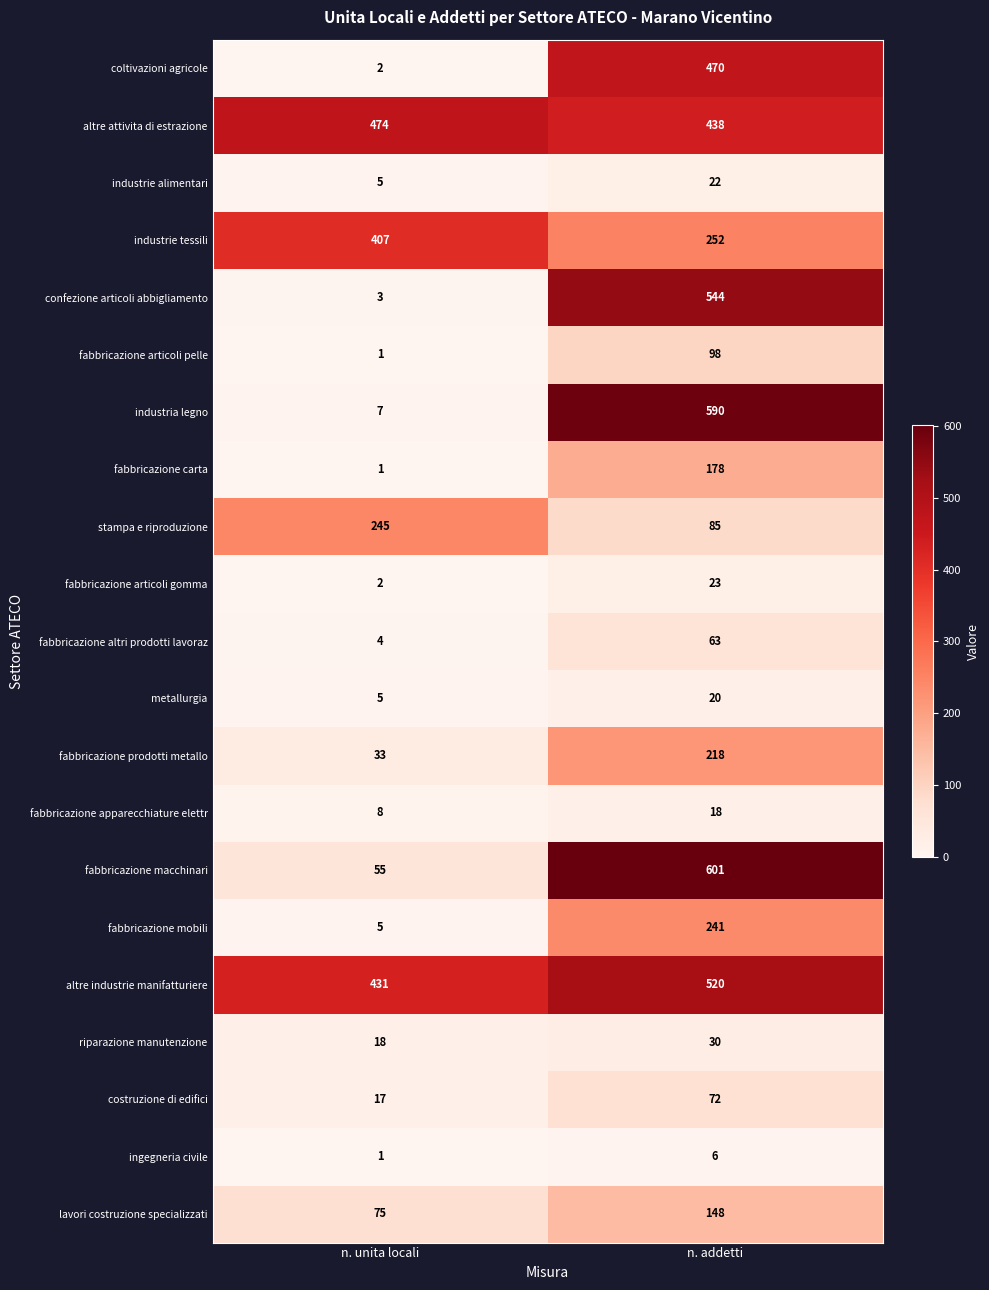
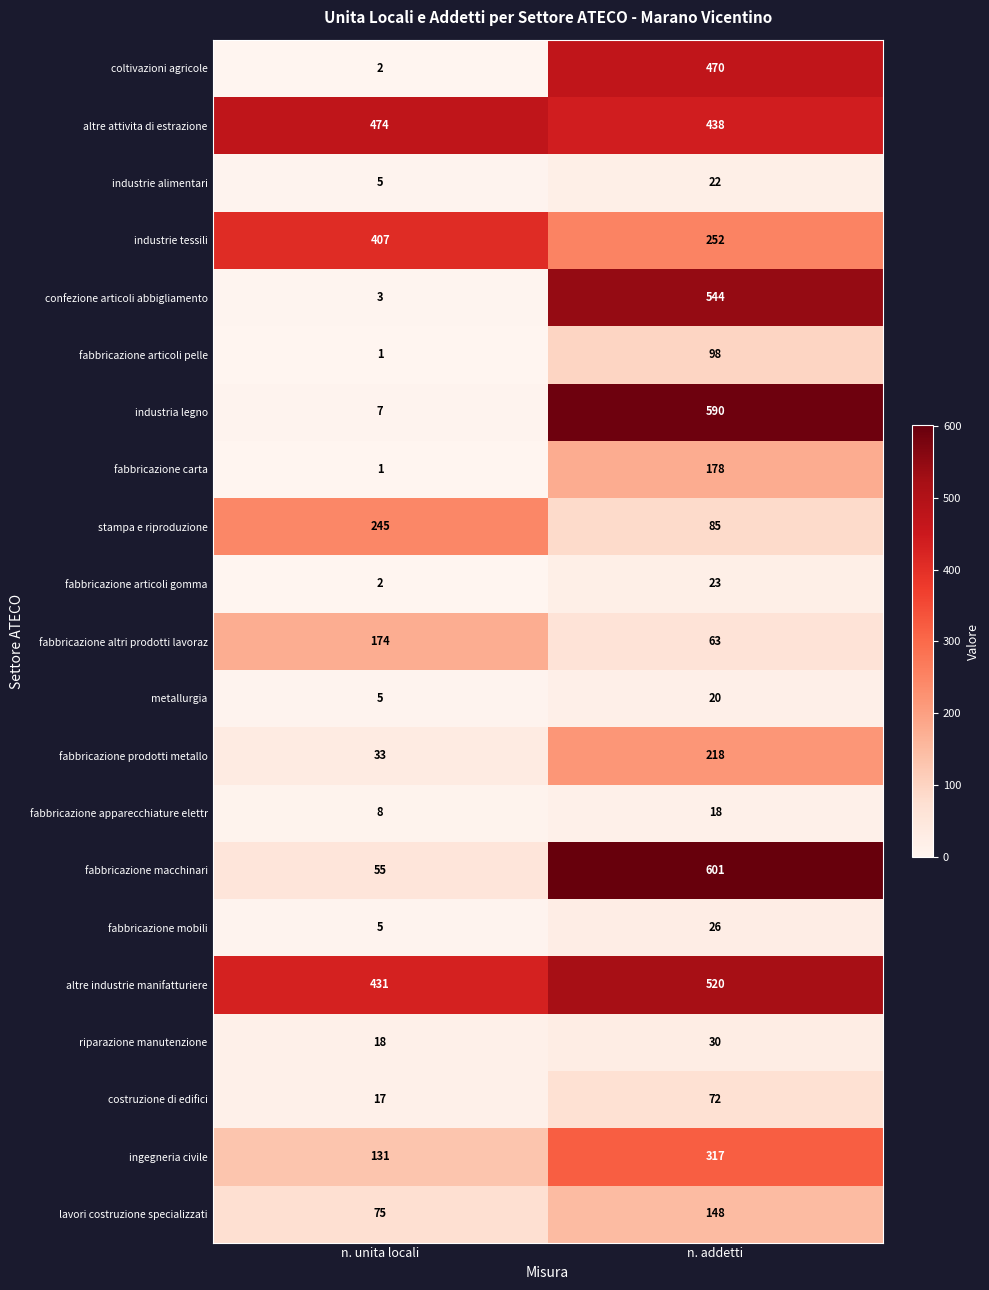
fabbricazione altri prodotti lavoraz, n. unita locali: 4 -> 174
fabbricazione mobili, n. addetti: 241 -> 26
ingegneria civile, n. unita locali: 1 -> 131
ingegneria civile, n. addetti: 6 -> 317
